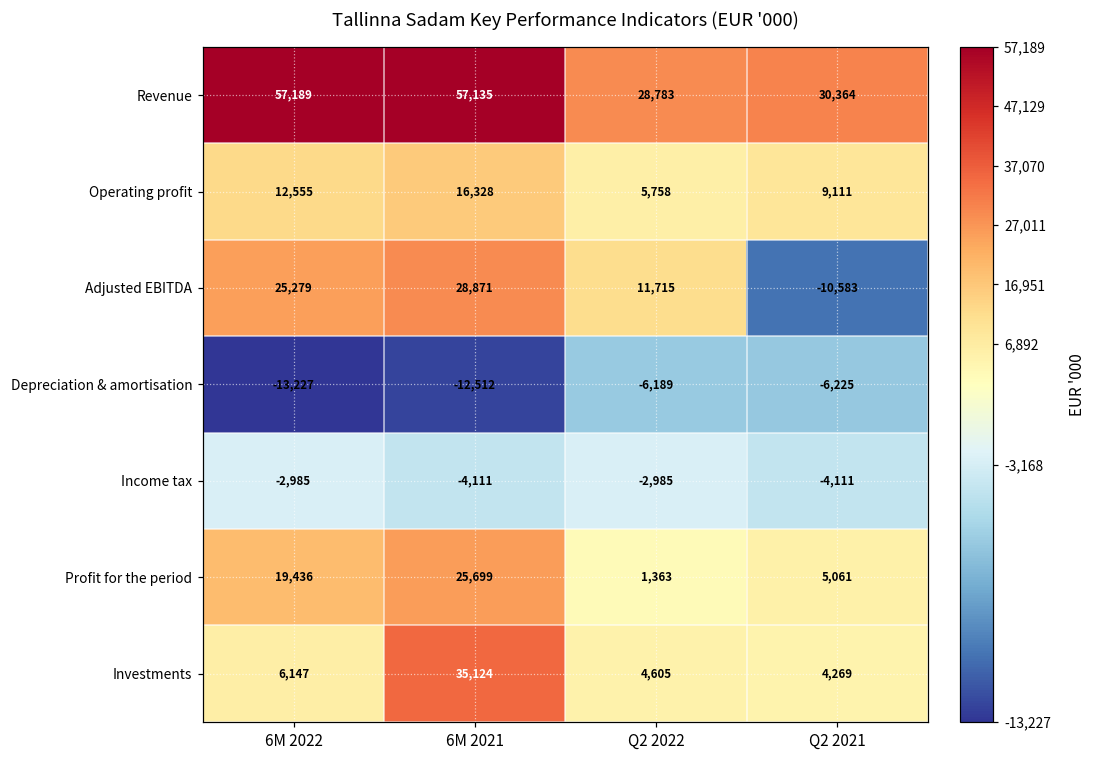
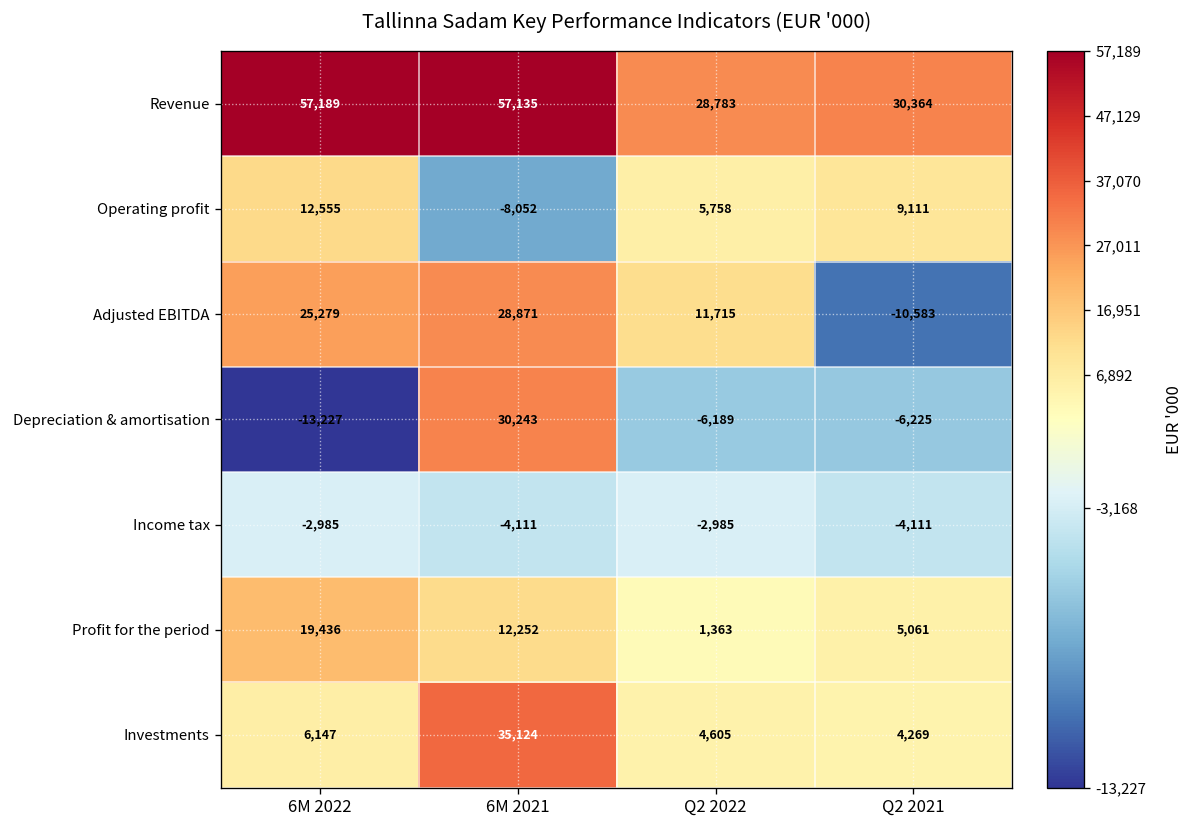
Operating profit, 6M 2021: 16,328 -> -8,052
Depreciation & amortisation, 6M 2021: -12,512 -> 30,243
Profit for the period, 6M 2021: 25,699 -> 12,252
